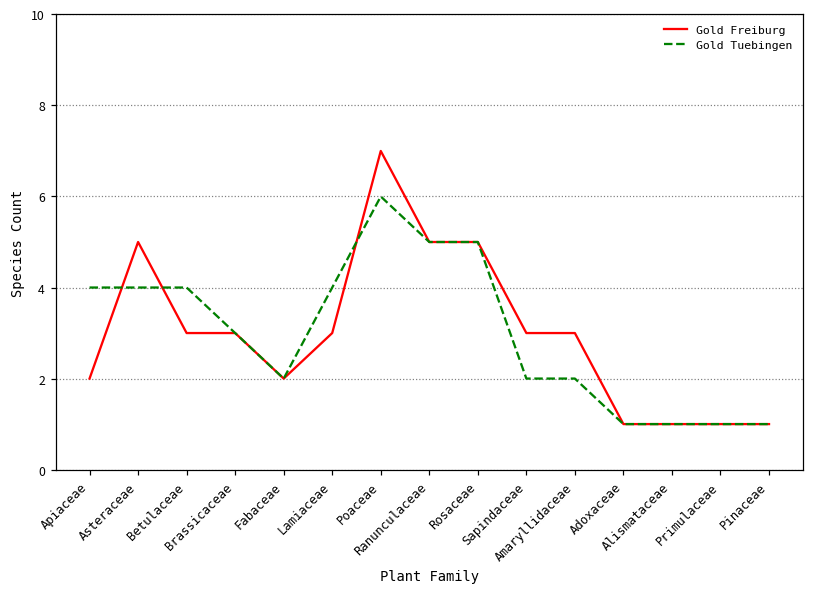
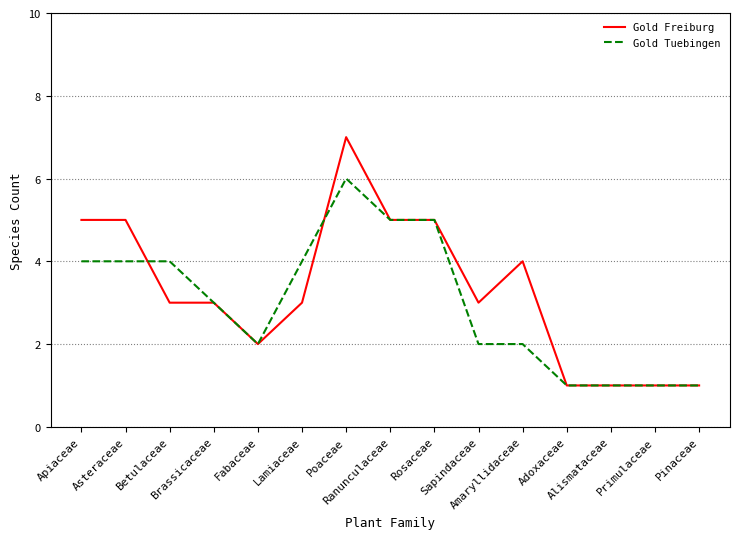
Gold Freiburg, Apiaceae: 2 -> 5
Gold Freiburg, Amaryllidaceae: 3 -> 4
